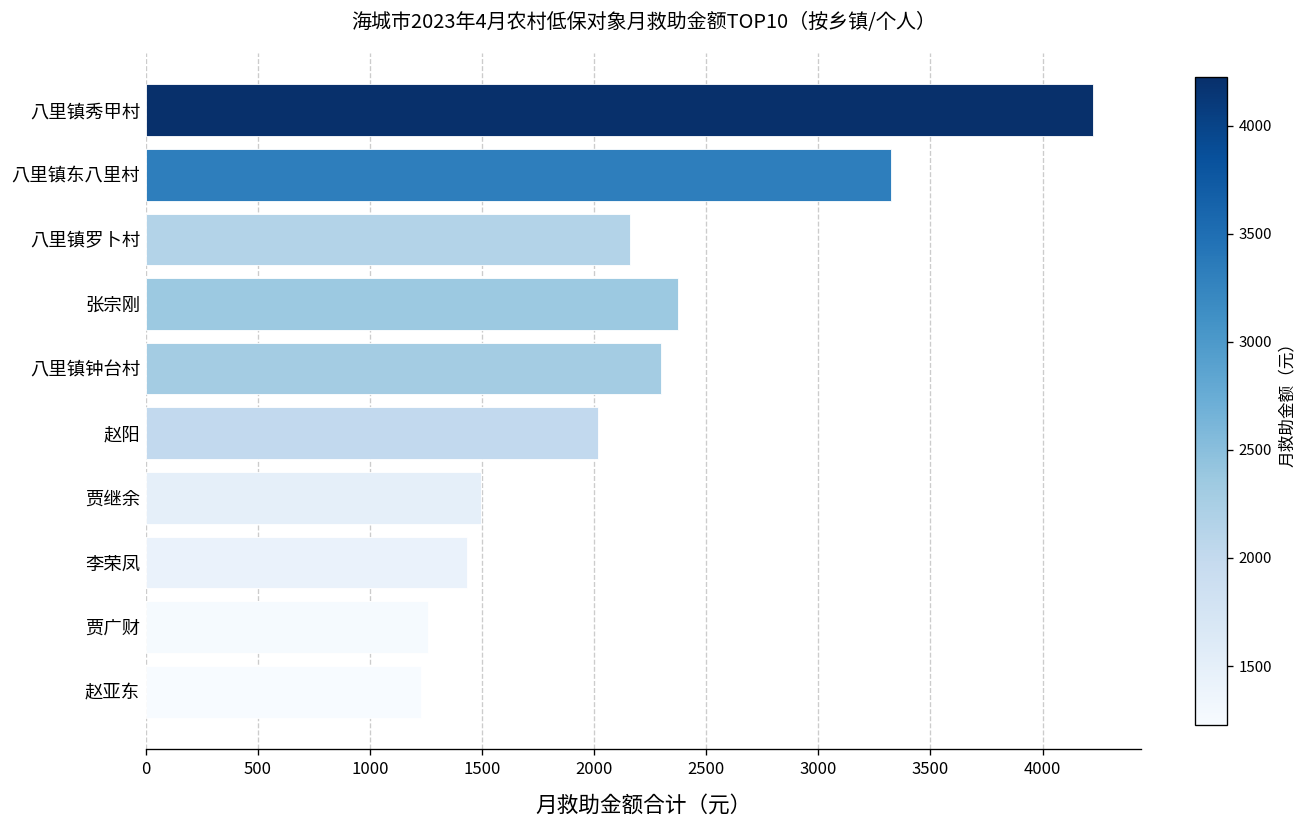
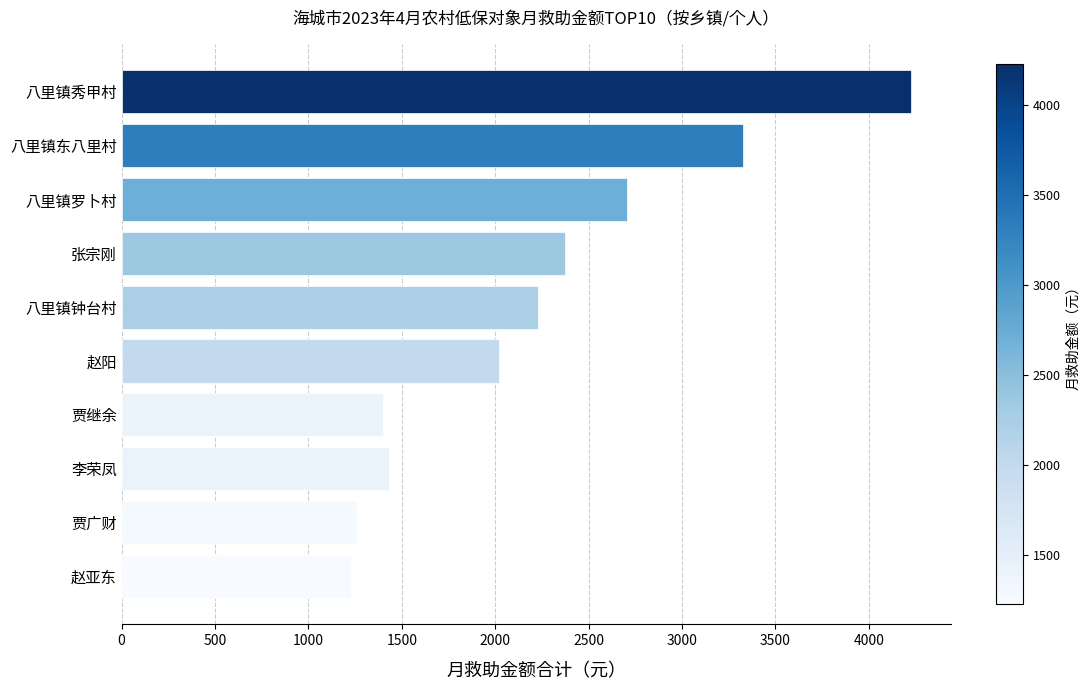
八里镇罗卜村: 2160 -> 2710
八里镇钟台村: 2300 -> 2230
贾继余: 1500 -> 1400
